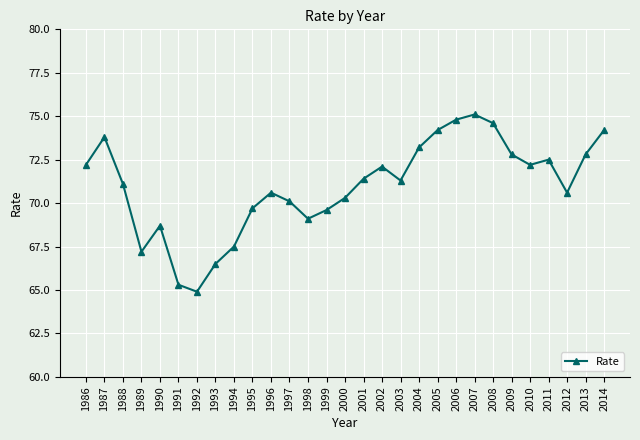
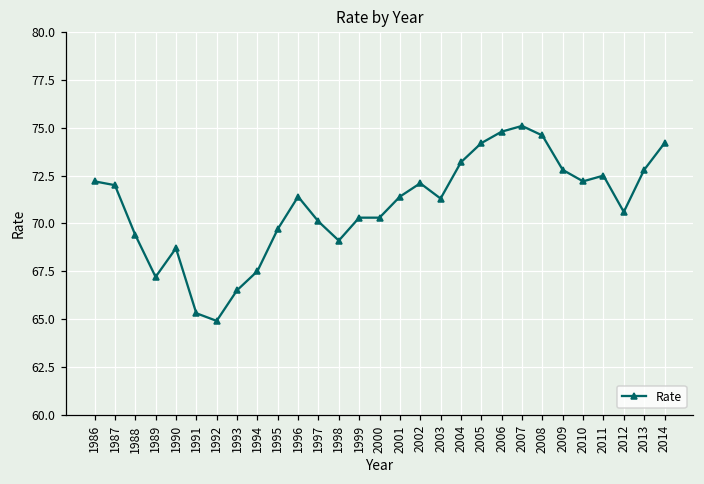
1987: 73.8 -> 72.0
1988: 71.1 -> 69.4
1996: 70.6 -> 71.4
1999: 69.6 -> 70.3
